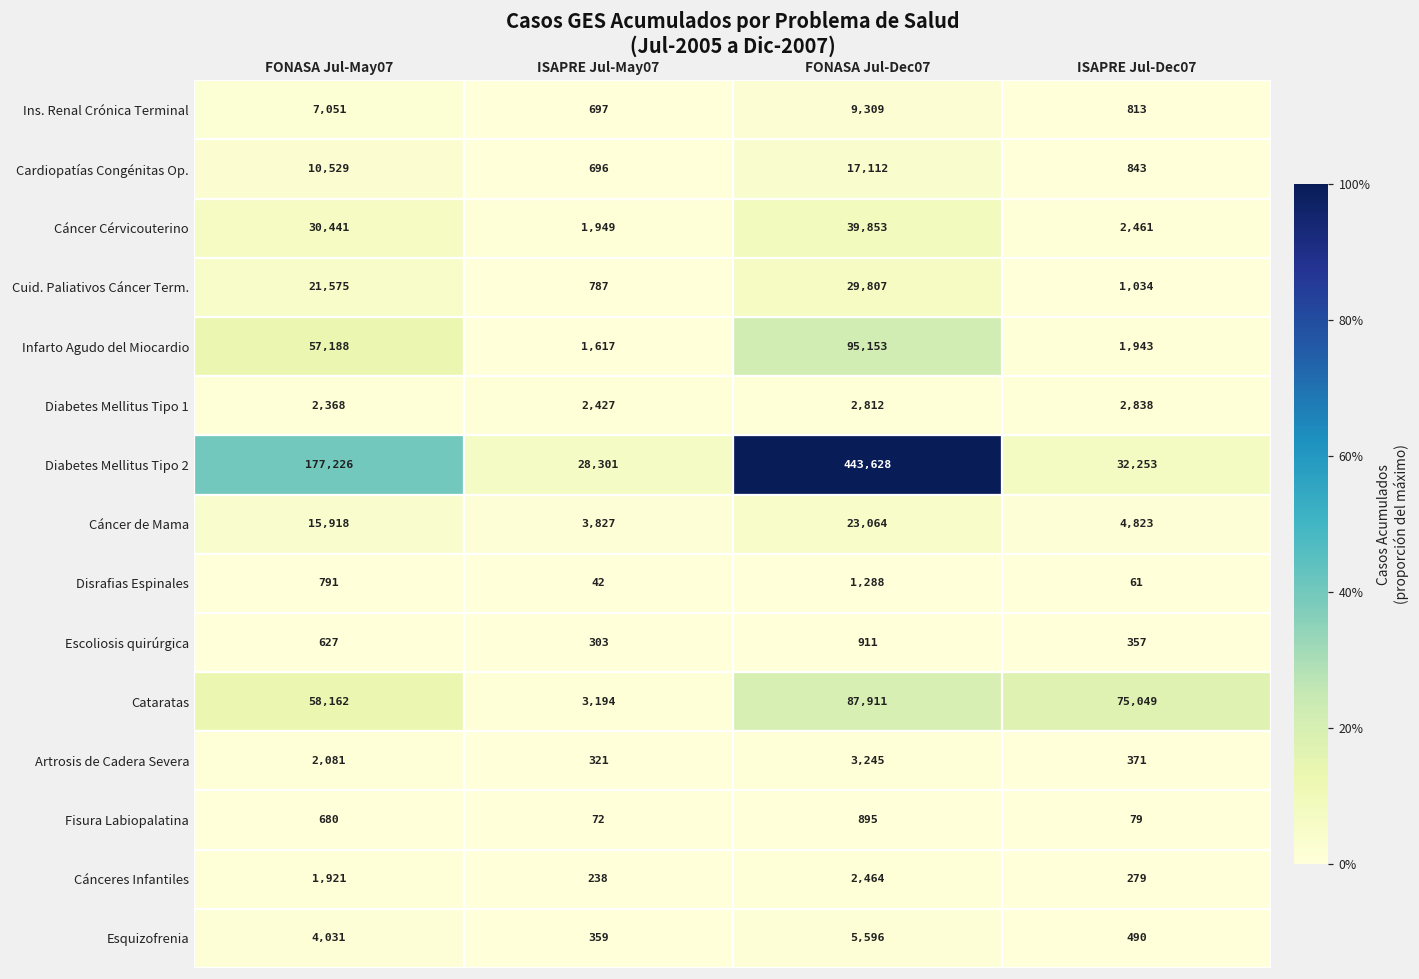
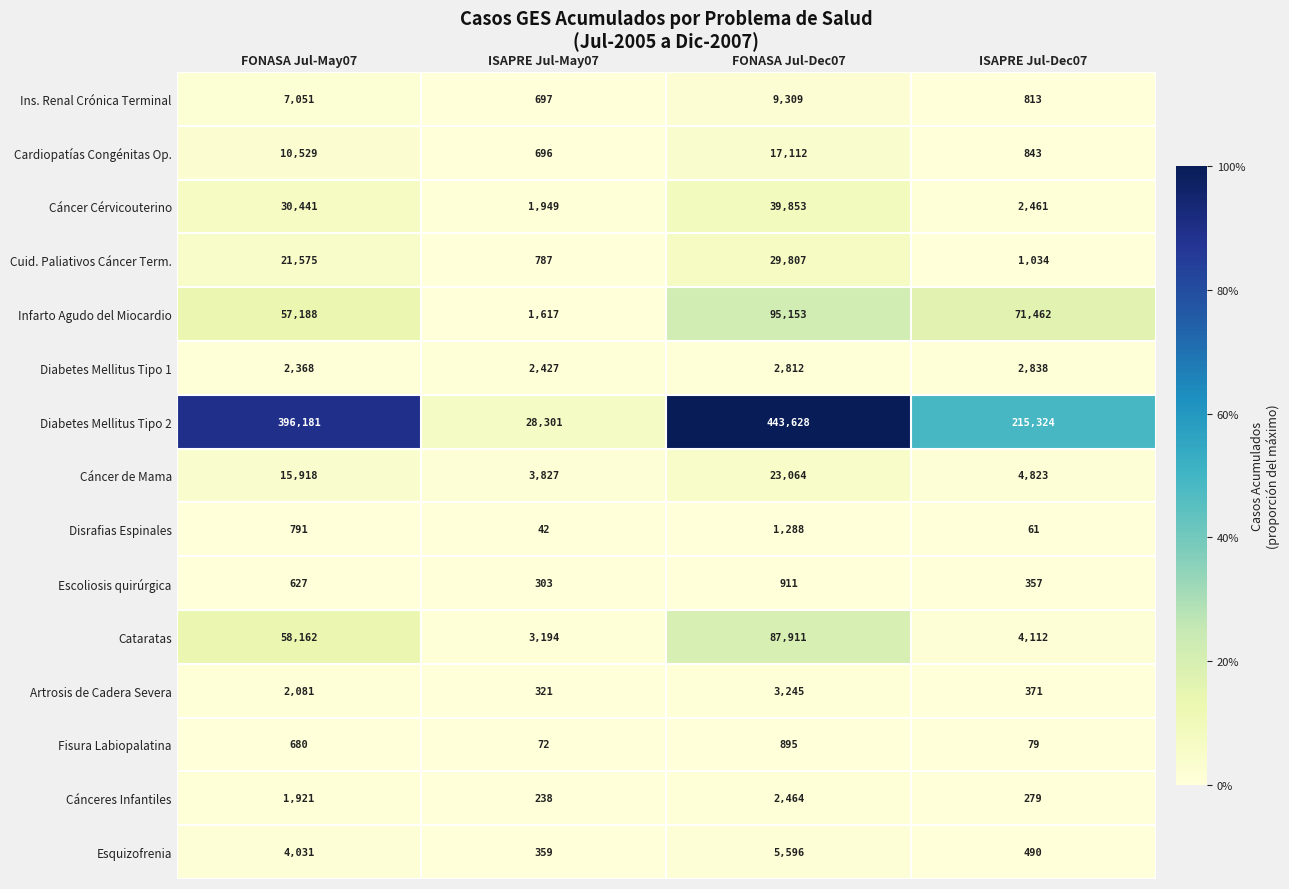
Infarto Agudo del Miocardio, ISAPRE Jul-Dec07: 1,943 -> 71,462
Diabetes Mellitus Tipo 2, FONASA Jul-May07: 177,226 -> 396,181
Diabetes Mellitus Tipo 2, ISAPRE Jul-Dec07: 32,253 -> 215,324
Cataratas, ISAPRE Jul-Dec07: 75,049 -> 4,112
